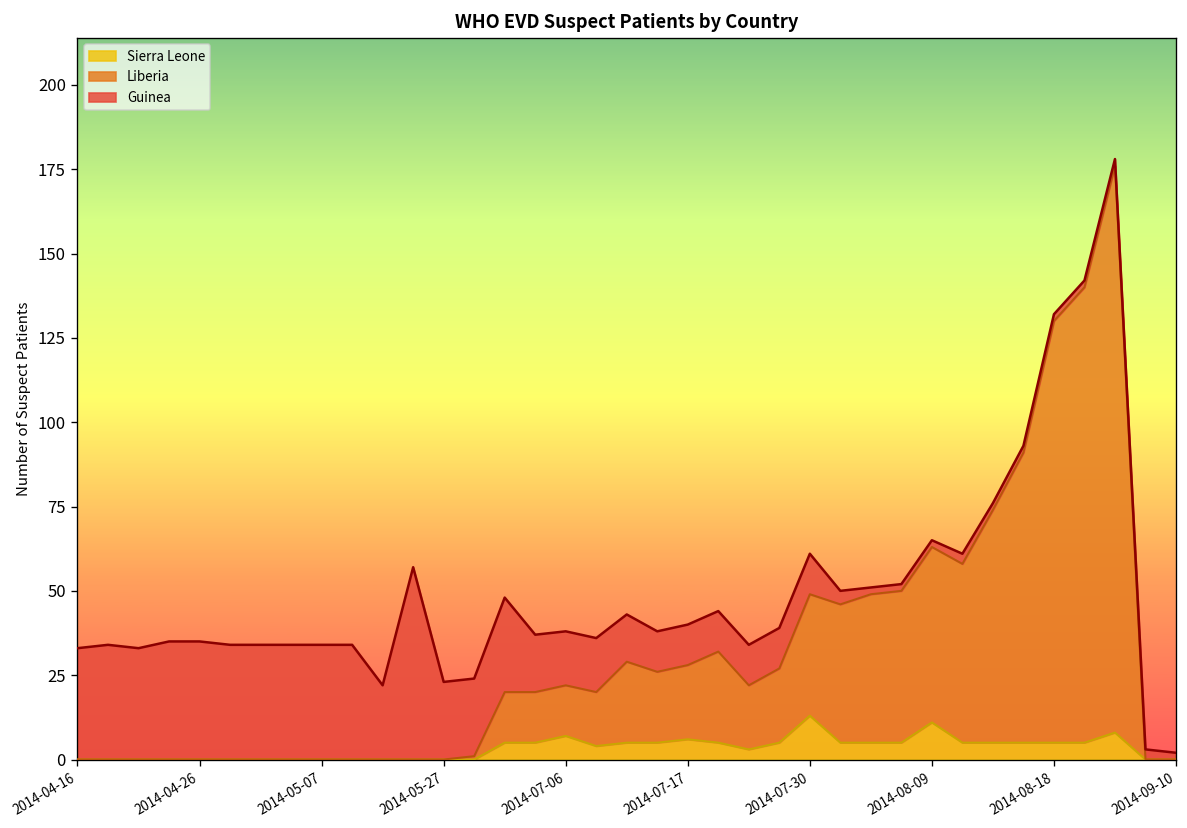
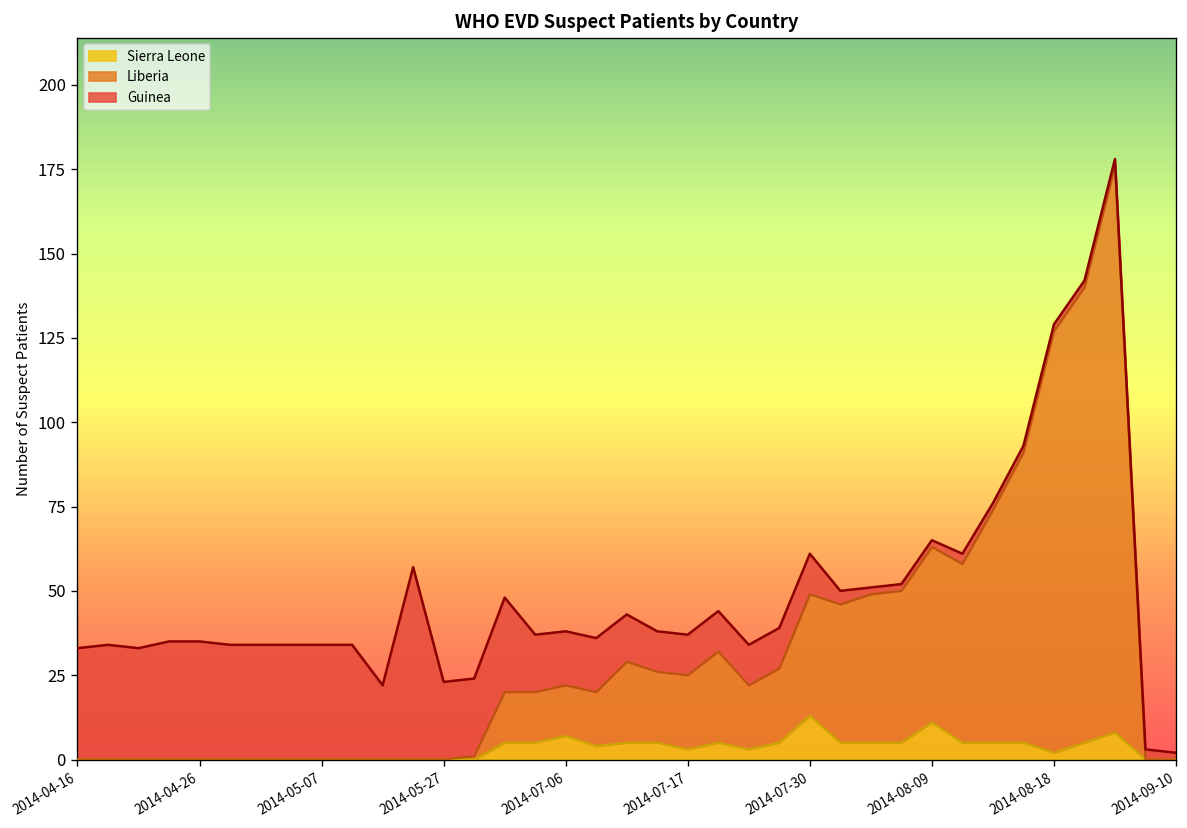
Sierra Leone, 2014-07-17: 6 -> 3
Sierra Leone, 2014-08-18: 5 -> 2
